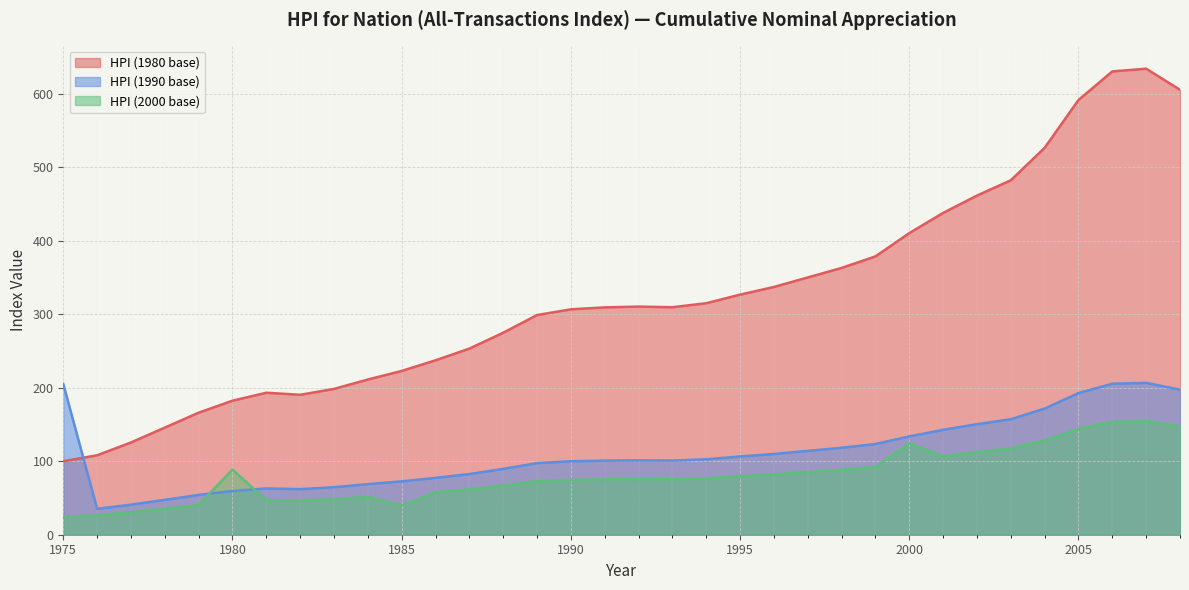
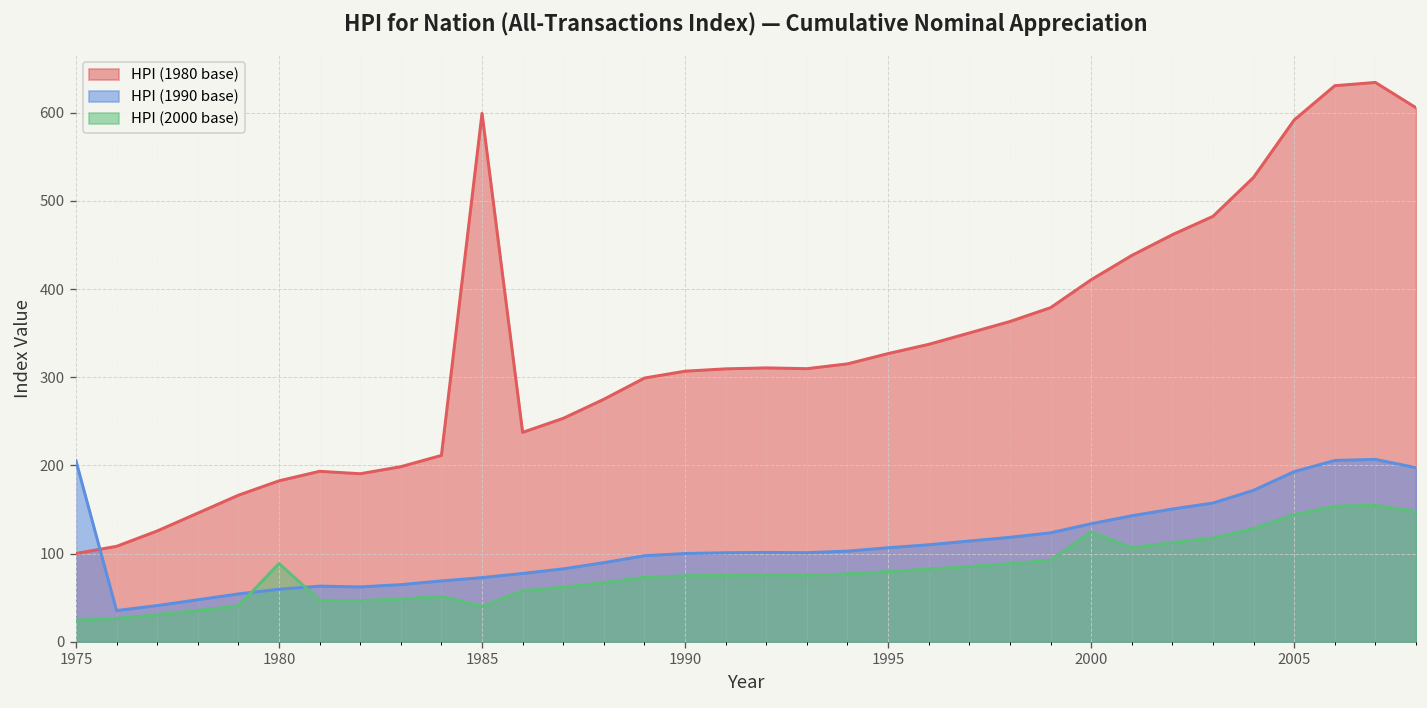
HPI (1980 base), 1985: 220 -> 600
